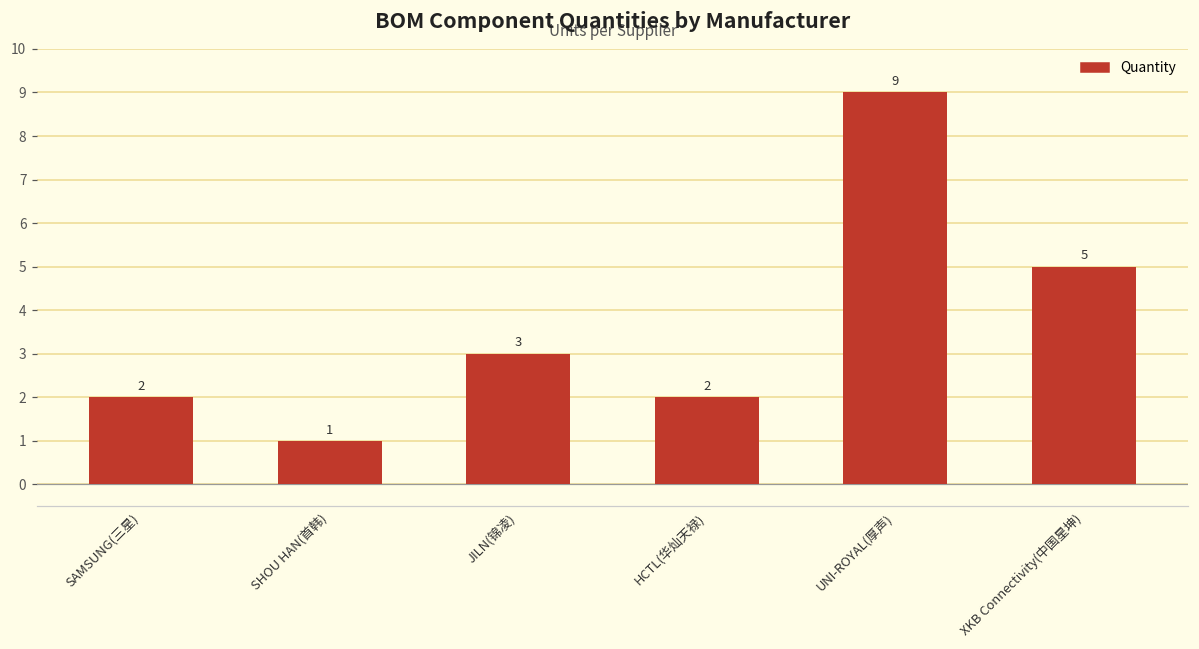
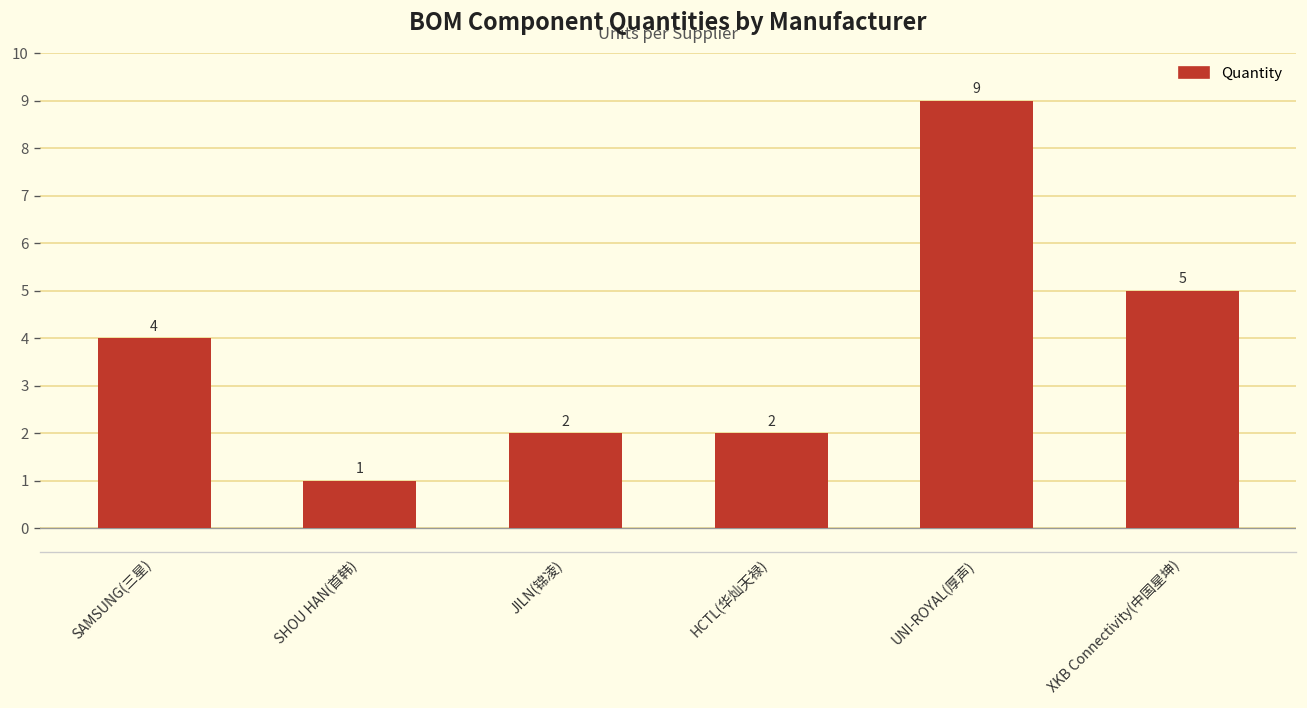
SAMSUNG(三星): 2 -> 4
JILN(锦凌): 3 -> 2
